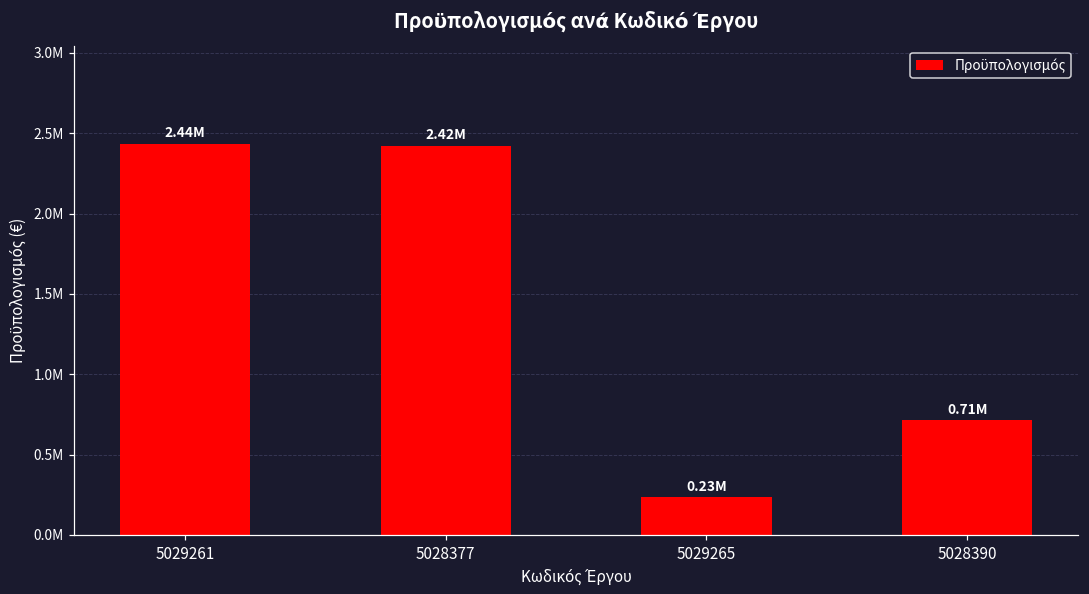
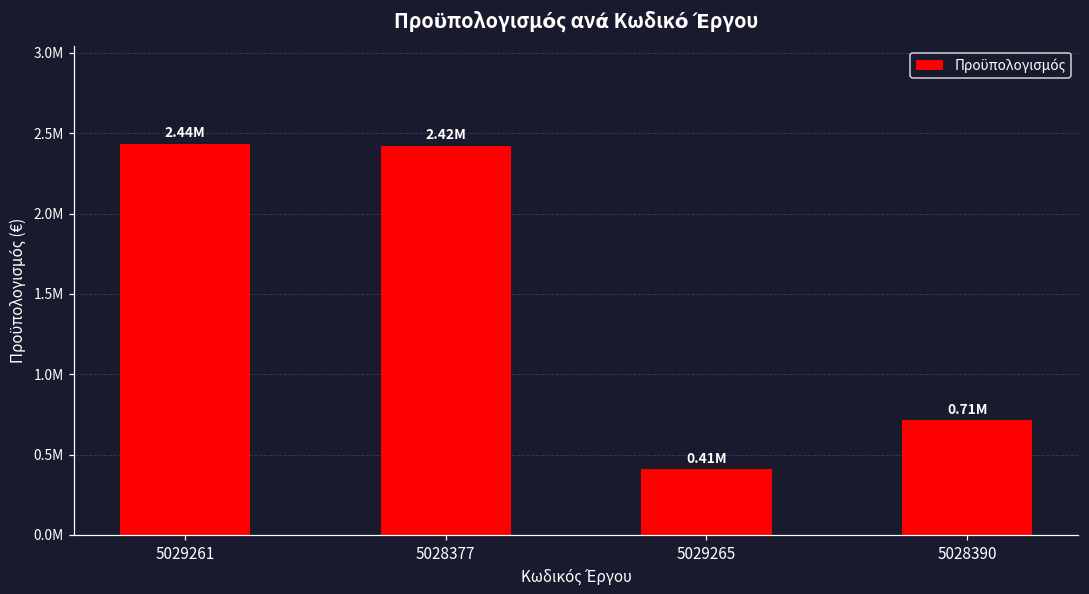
5029265: 0.23M -> 0.41M
